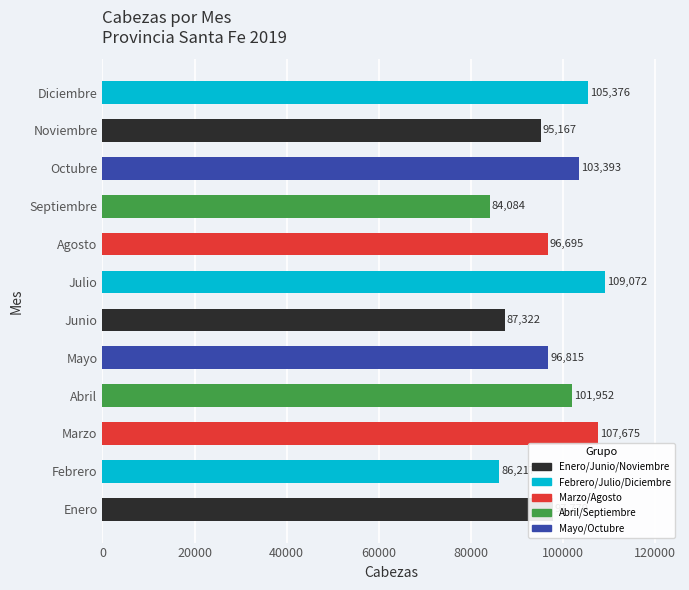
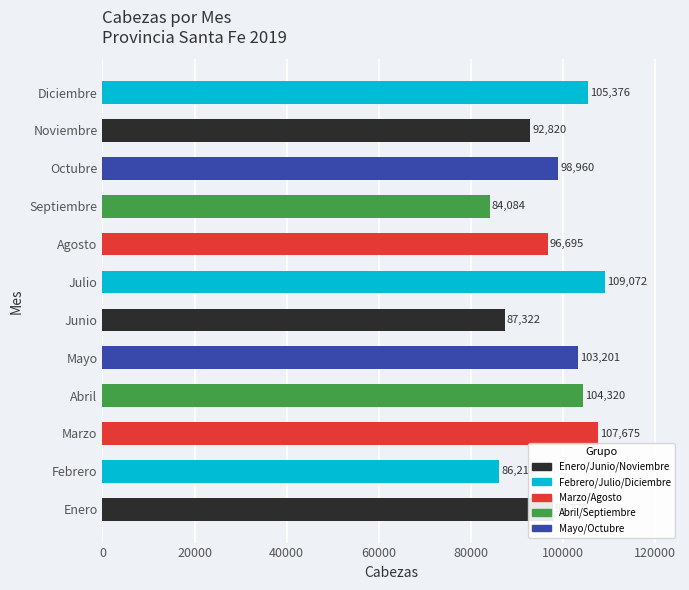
Noviembre: 95,167 -> 92,820
Octubre: 103,393 -> 98,960
Mayo: 96,815 -> 103,201
Abril: 101,952 -> 104,320
